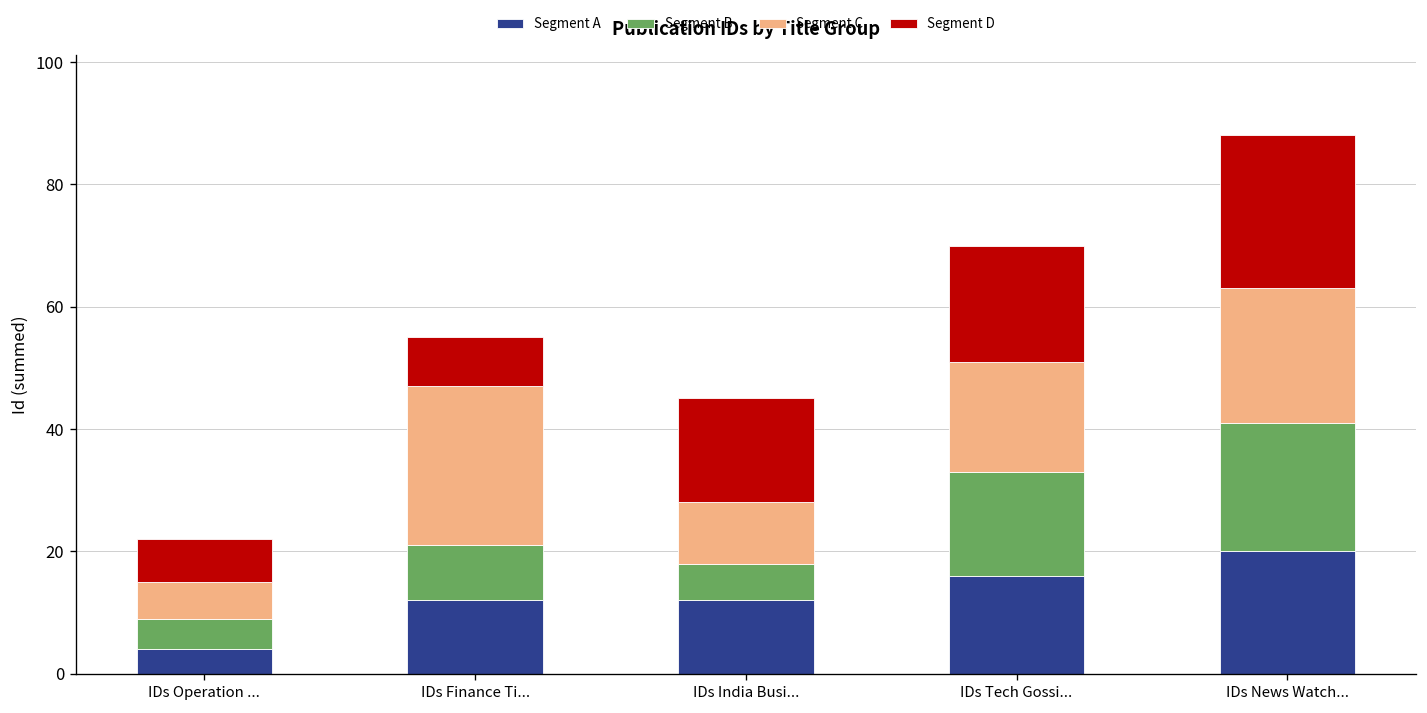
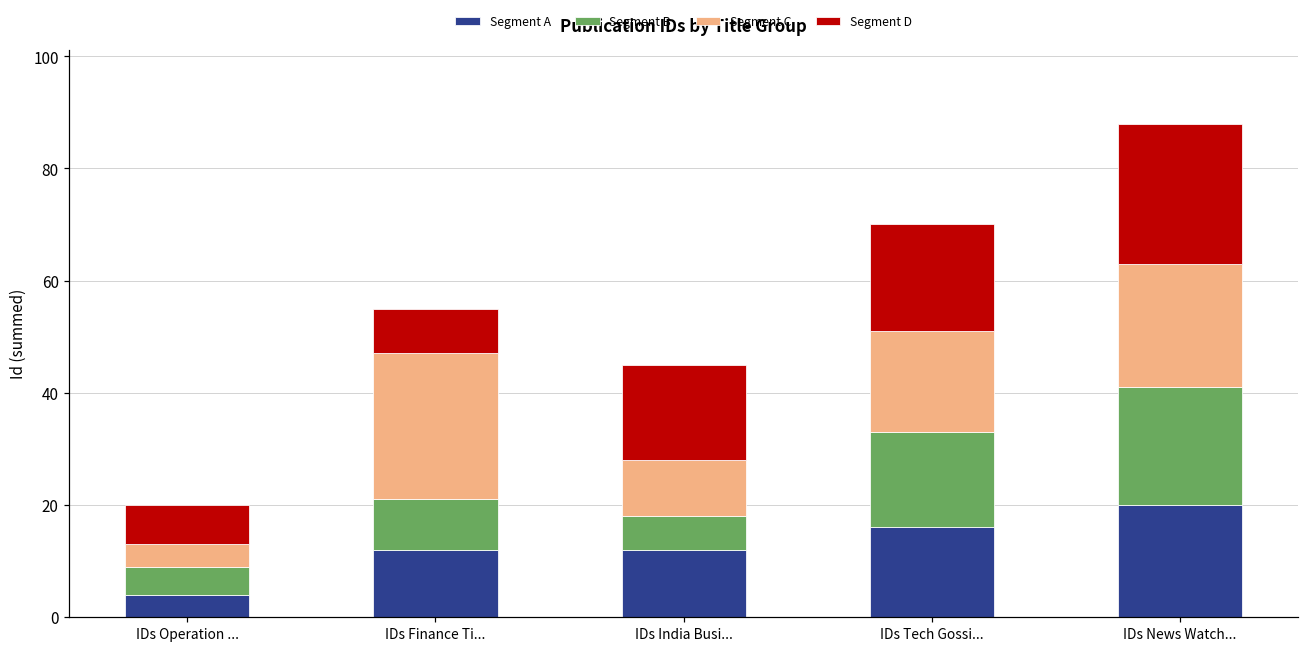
Segment C, IDs Operation ...: 6 -> 4
